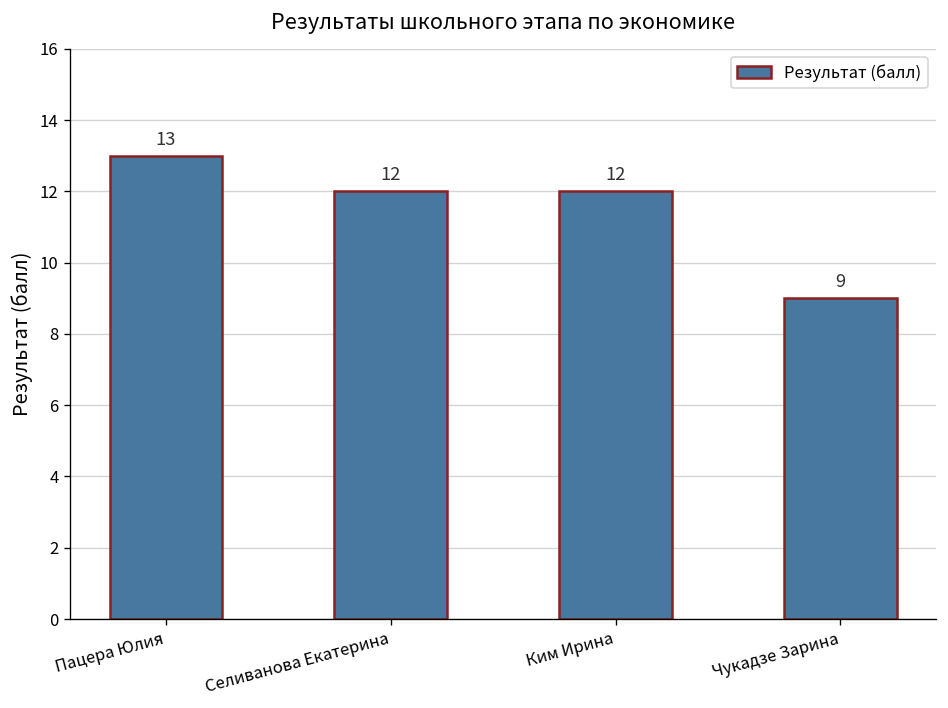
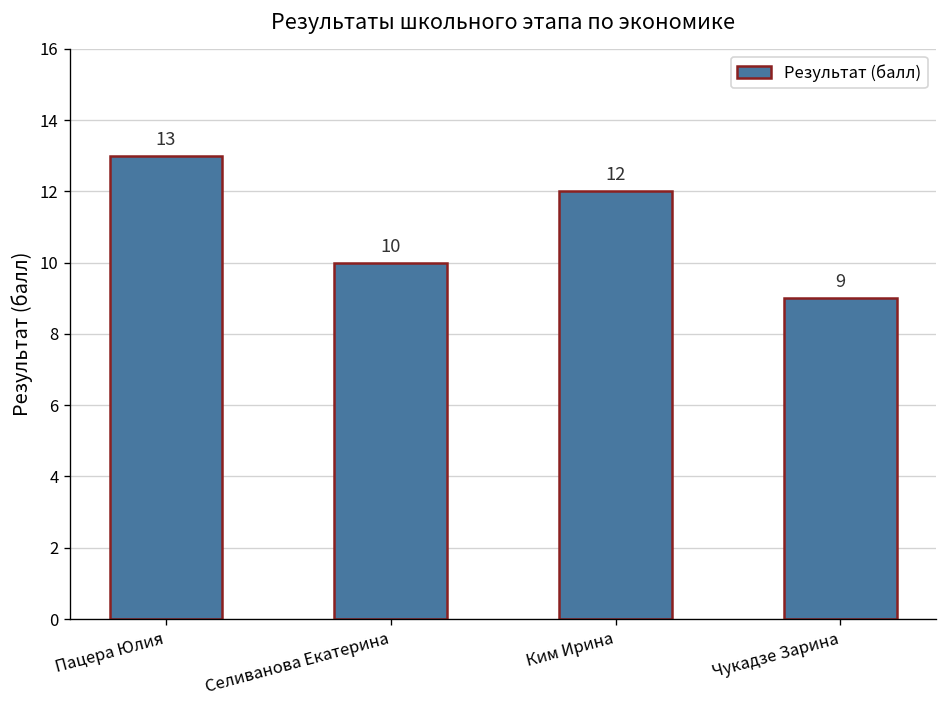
Селиванова Екатерина: 12 -> 10
